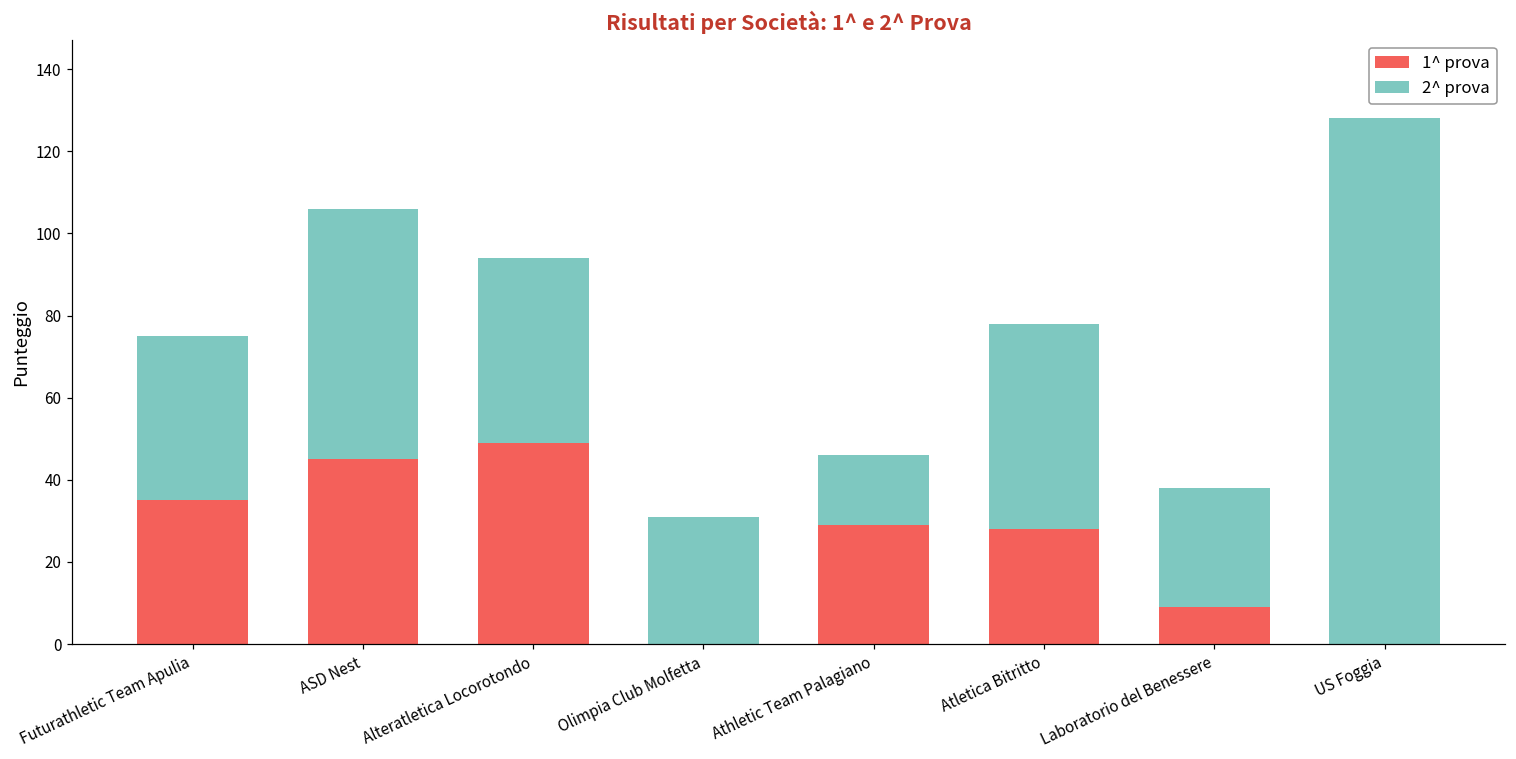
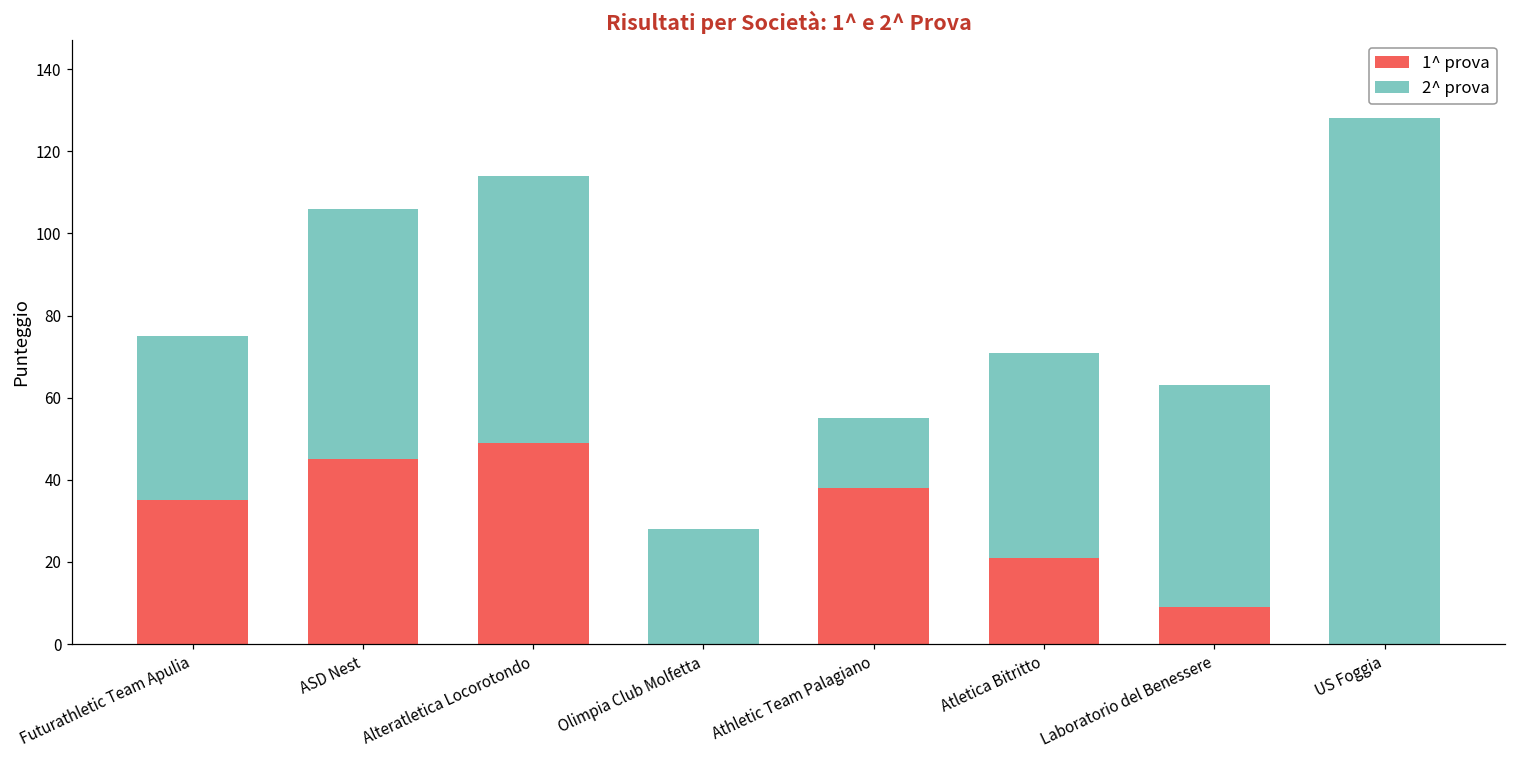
2^ prova, Alteratletica Locorotondo: 45 -> 65
2^ prova, Olimpia Club Molfetta: 31 -> 28
1^ prova, Athletic Team Palagiano: 29 -> 38
1^ prova, Atletica Bitritto: 28 -> 21
2^ prova, Laboratorio del Benessere: 29 -> 54
